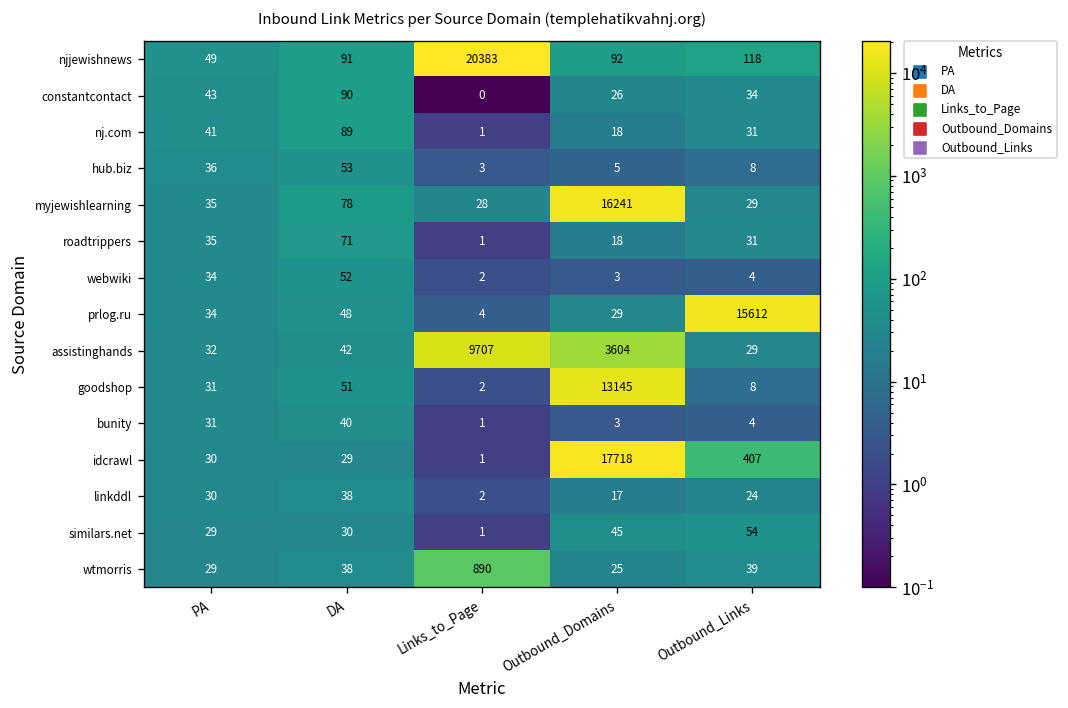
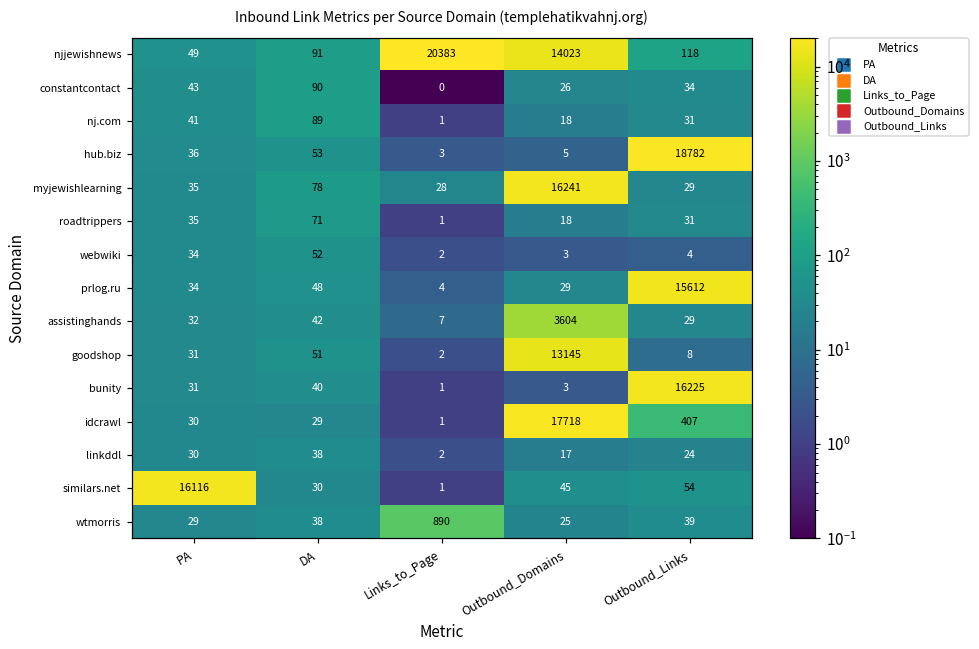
njjewishnews, Outbound_Domains: 92 -> 14023
hub.biz, Outbound_Links: 8 -> 18782
assistinghands, Links_to_Page: 9707 -> 7
bunity, Outbound_Links: 4 -> 16225
similars.net, PA: 29 -> 16116
